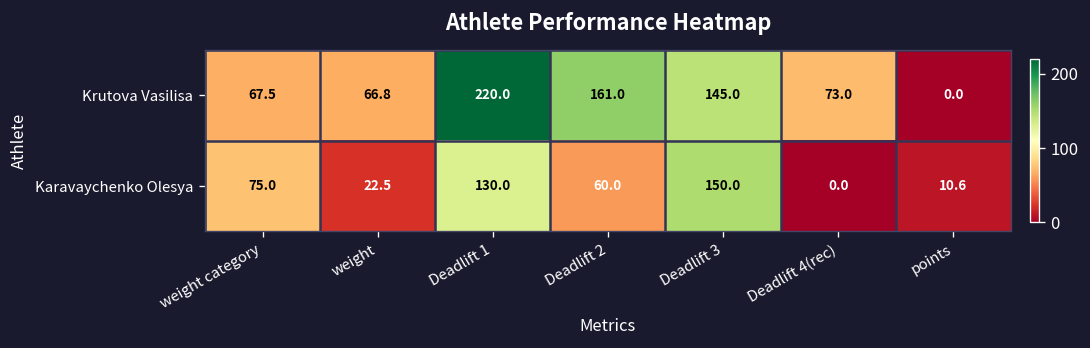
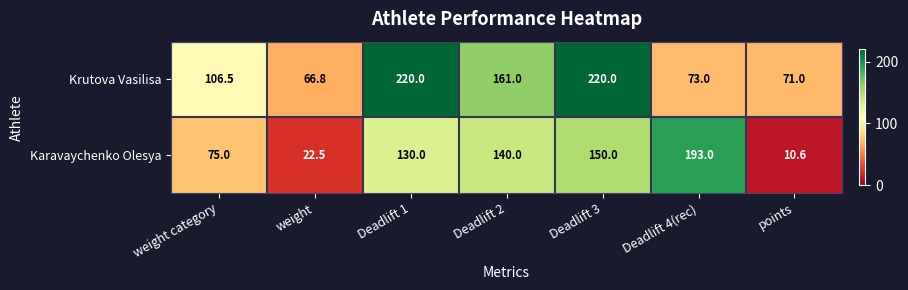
Krutova Vasilisa, weight category: 67.5 -> 106.5
Krutova Vasilisa, Deadlift 3: 145.0 -> 220.0
Krutova Vasilisa, points: 0.0 -> 71.0
Karavaychenko Olesya, Deadlift 2: 60.0 -> 140.0
Karavaychenko Olesya, Deadlift 4(rec): 0.0 -> 193.0
